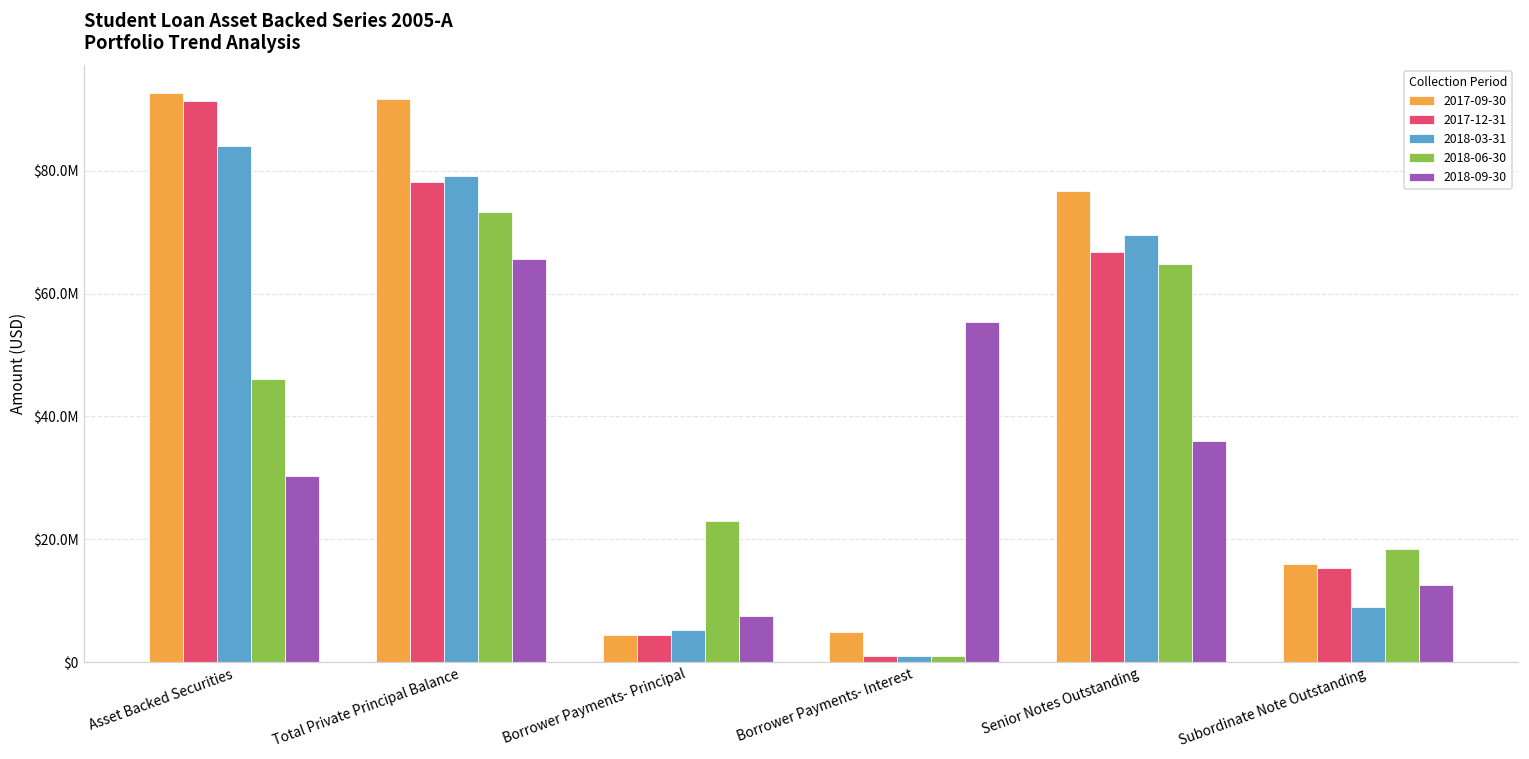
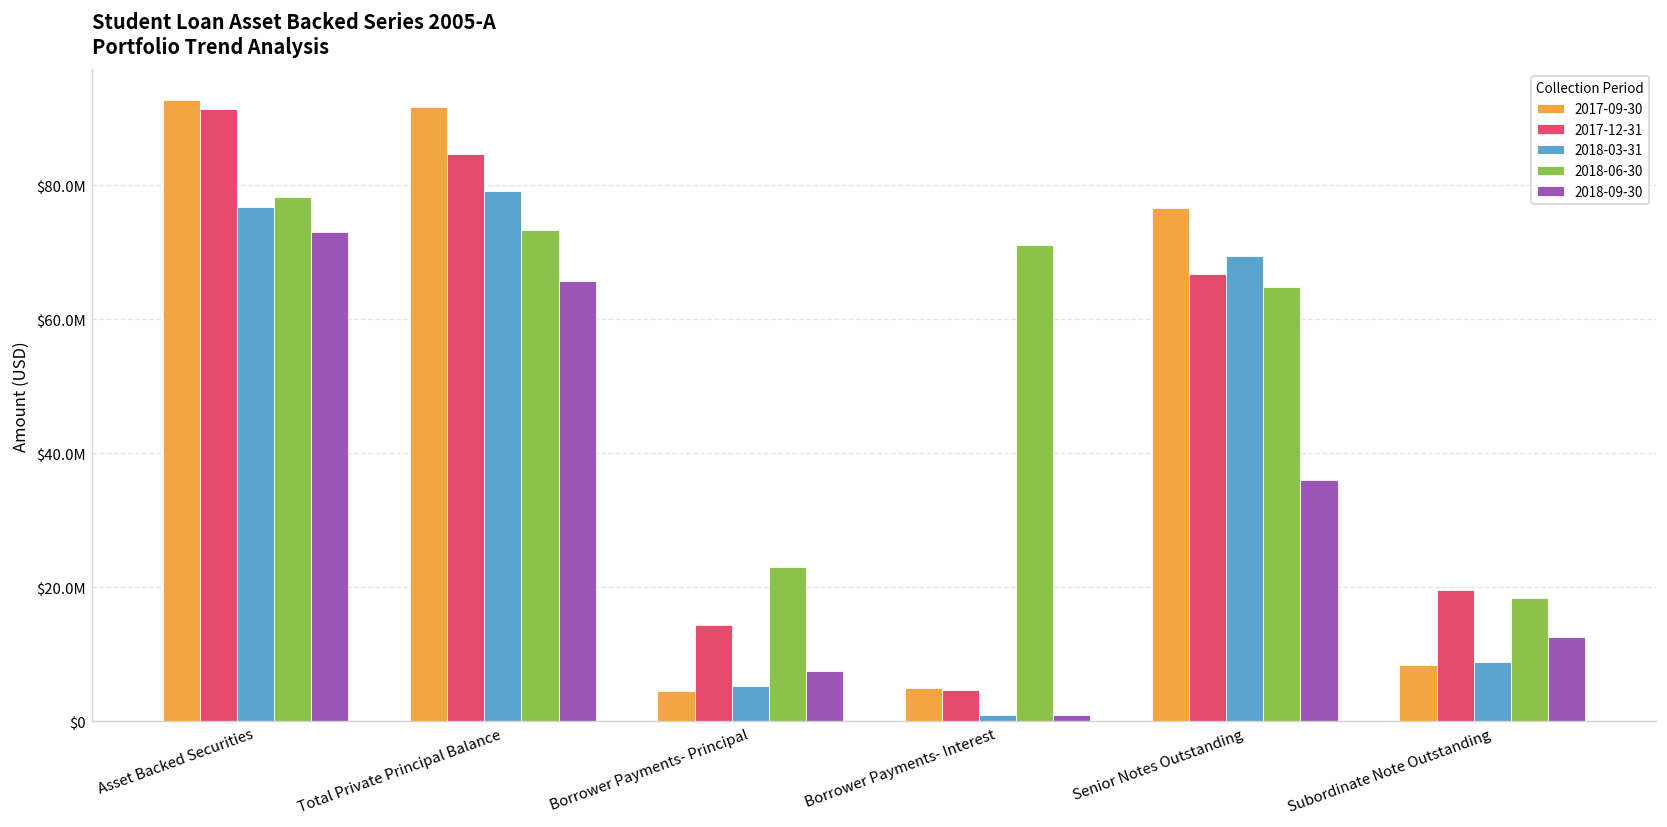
2018-03-31, Asset Backed Securities: $84000000 -> $77000000
2018-06-30, Asset Backed Securities: $46000000 -> $78000000
2018-09-30, Asset Backed Securities: $30000000 -> $73000000
2017-12-31, Total Private Principal Balance: $78000000 -> $85000000
2017-12-31, Borrower Payments- Principal: $4000000 -> $14000000
2017-12-31, Borrower Payments- Interest: $1000000 -> $5000000
2018-06-30, Borrower Payments- Interest: $1000000 -> $71000000
2018-09-30, Borrower Payments- Interest: $55000000 -> $1000000
2017-09-30, Subordinate Note Outstanding: $16000000 -> $8000000
2017-12-31, Subordinate Note Outstanding: $15000000 -> $20000000
